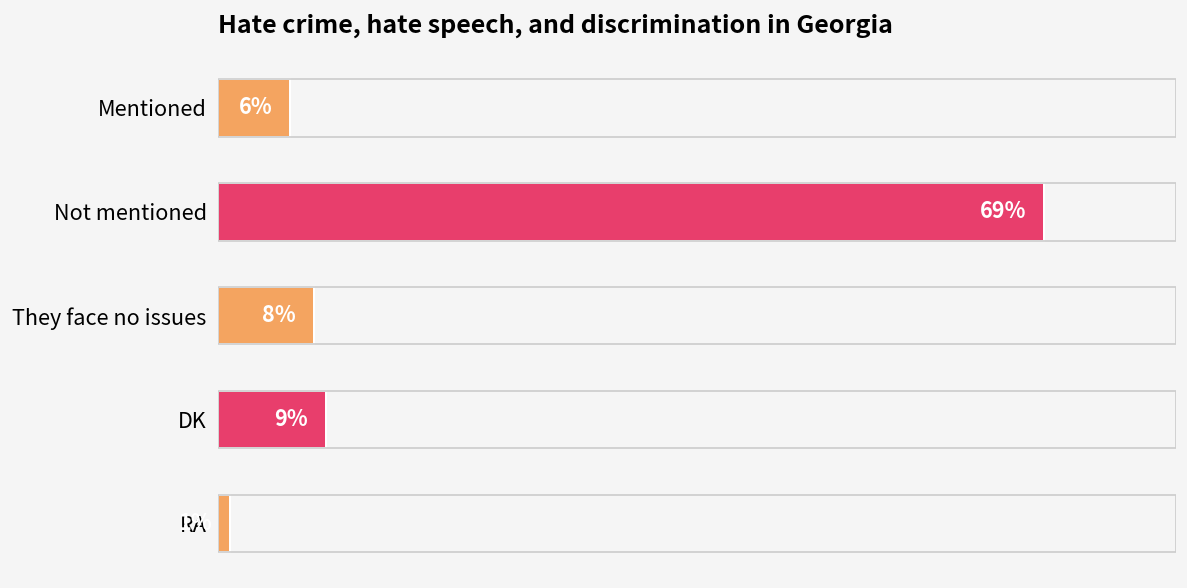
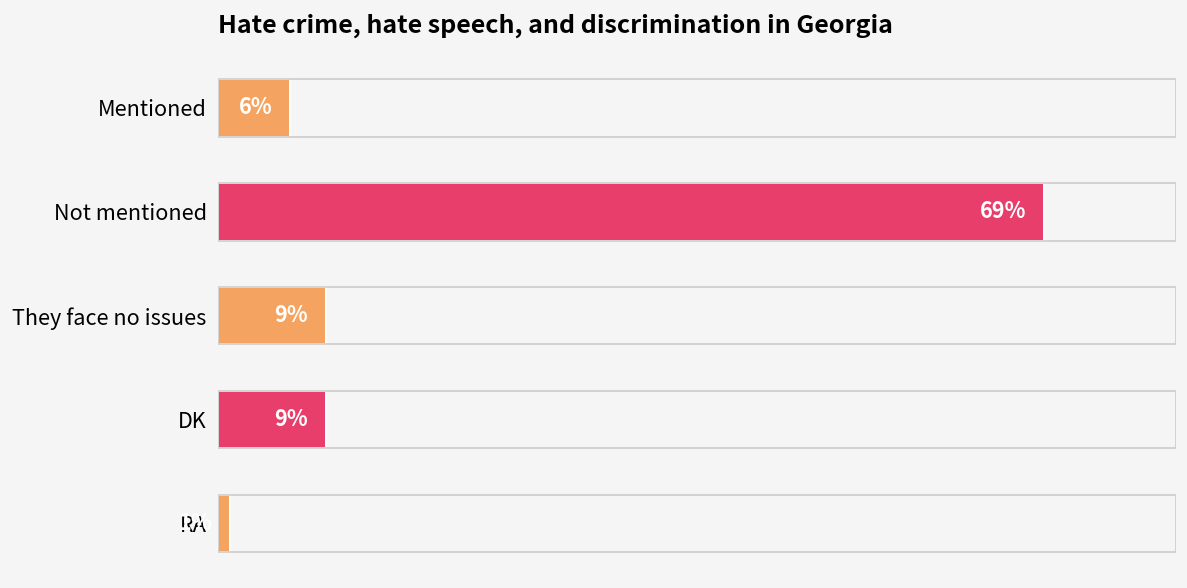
They face no issues: 8% -> 9%
